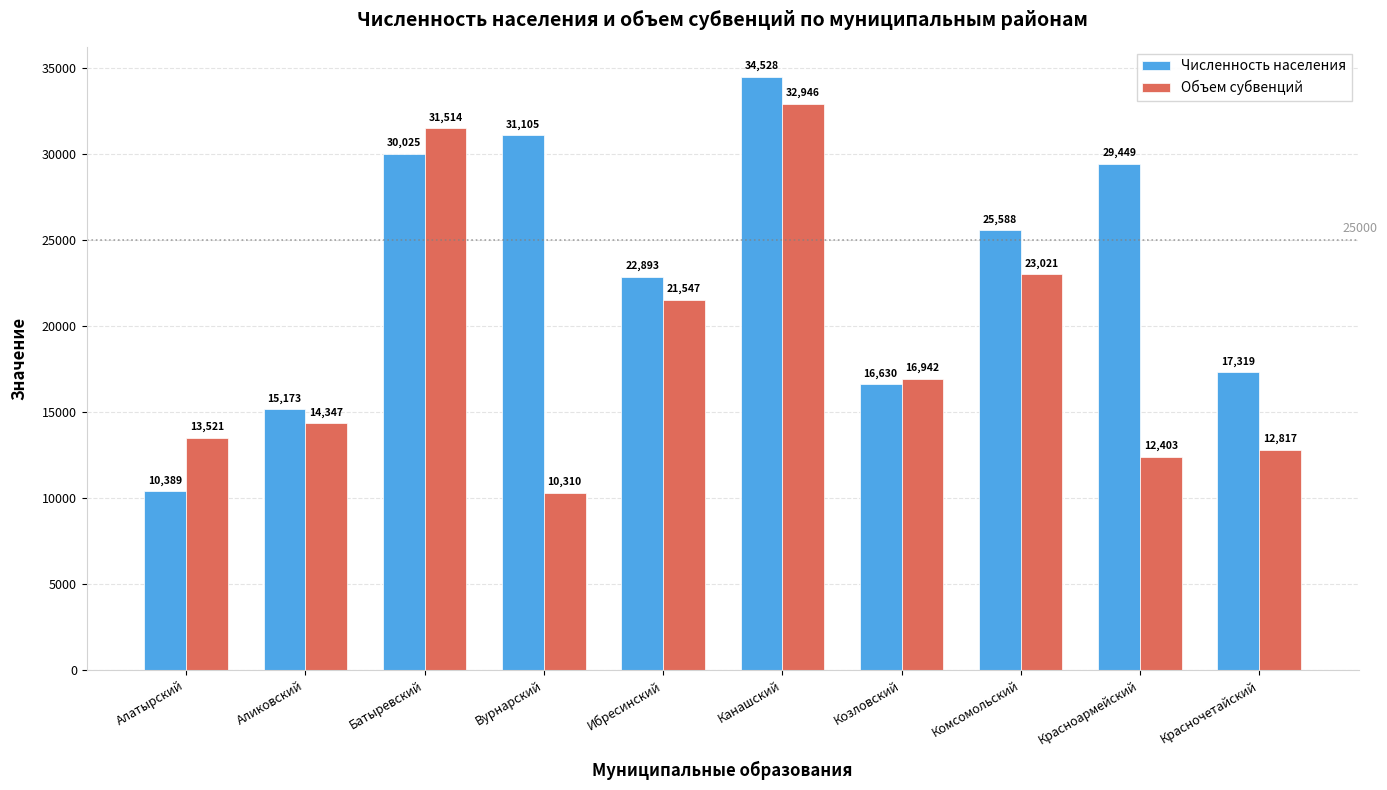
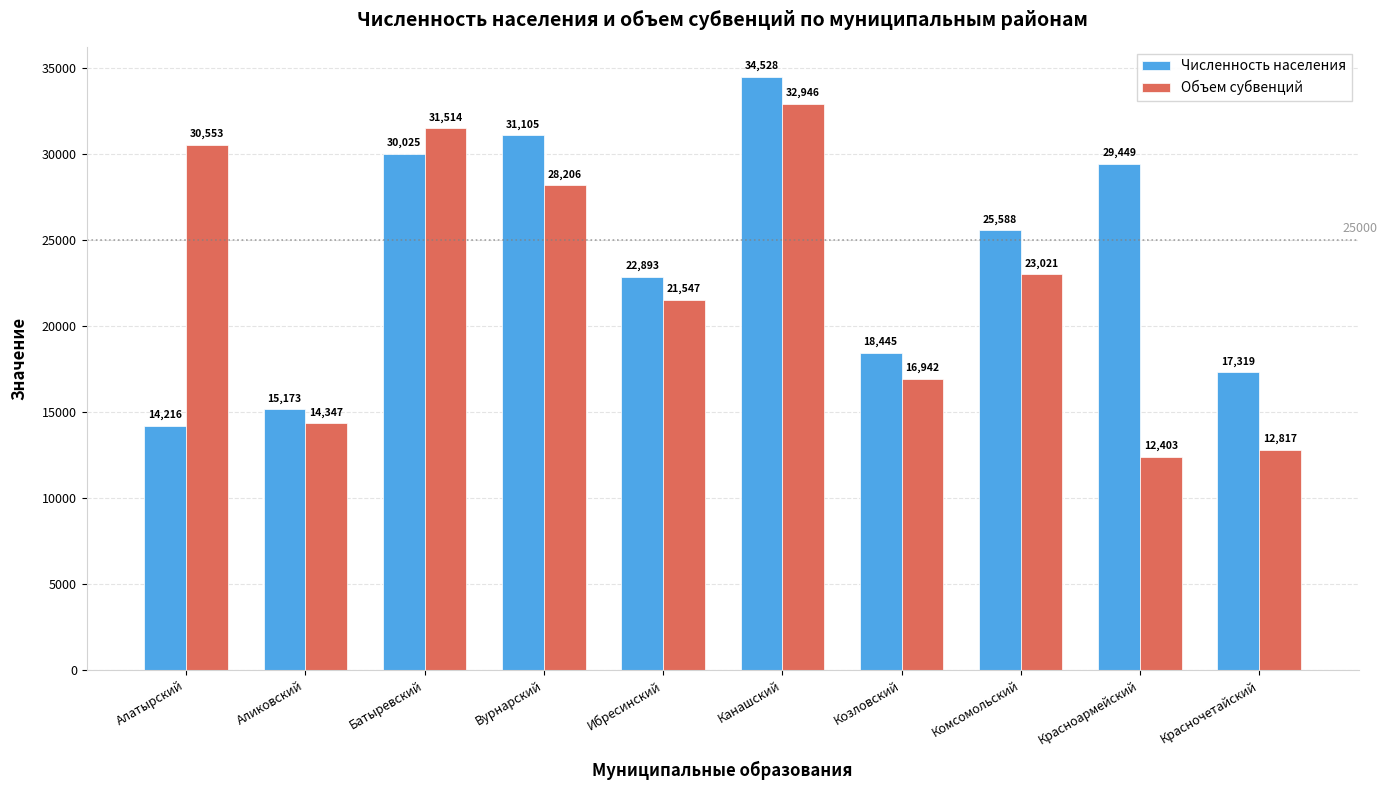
Численность населения, Алатырский: 10,389 -> 14,216
Объем субвенций, Алатырский: 13,521 -> 30,553
Объем субвенций, Вурнарский: 10,310 -> 28,206
Численность населения, Козловский: 16,630 -> 18,445
